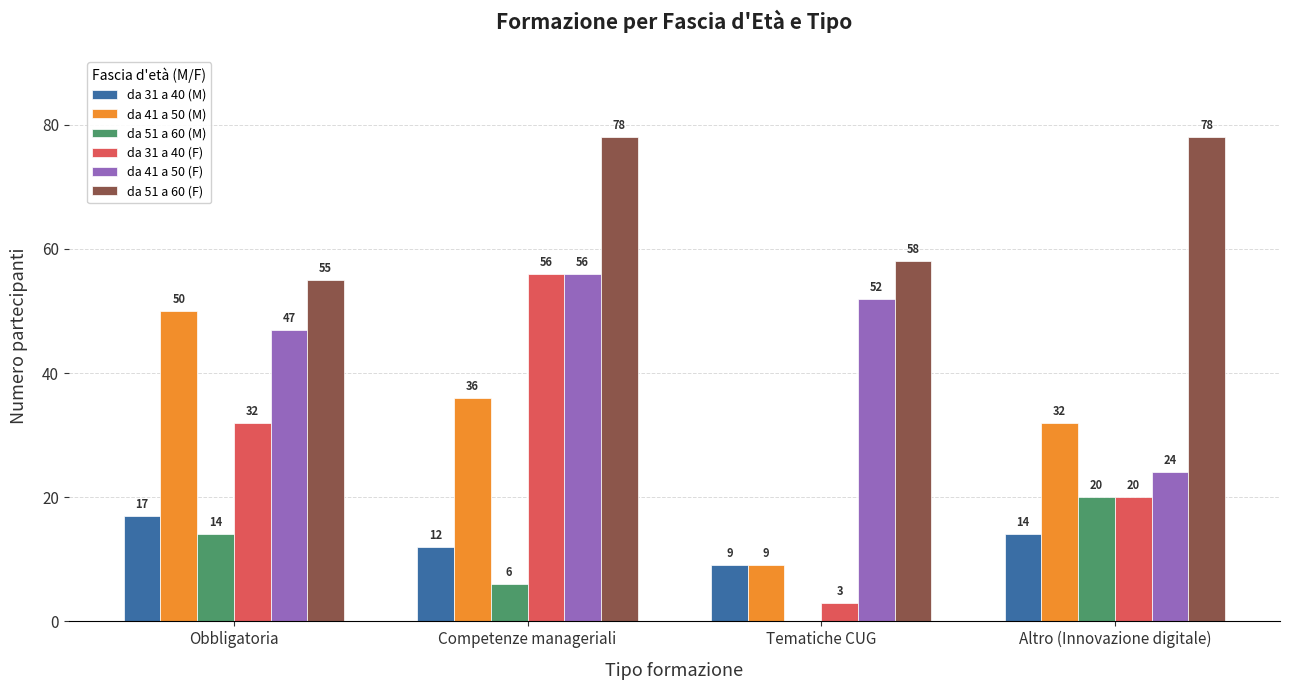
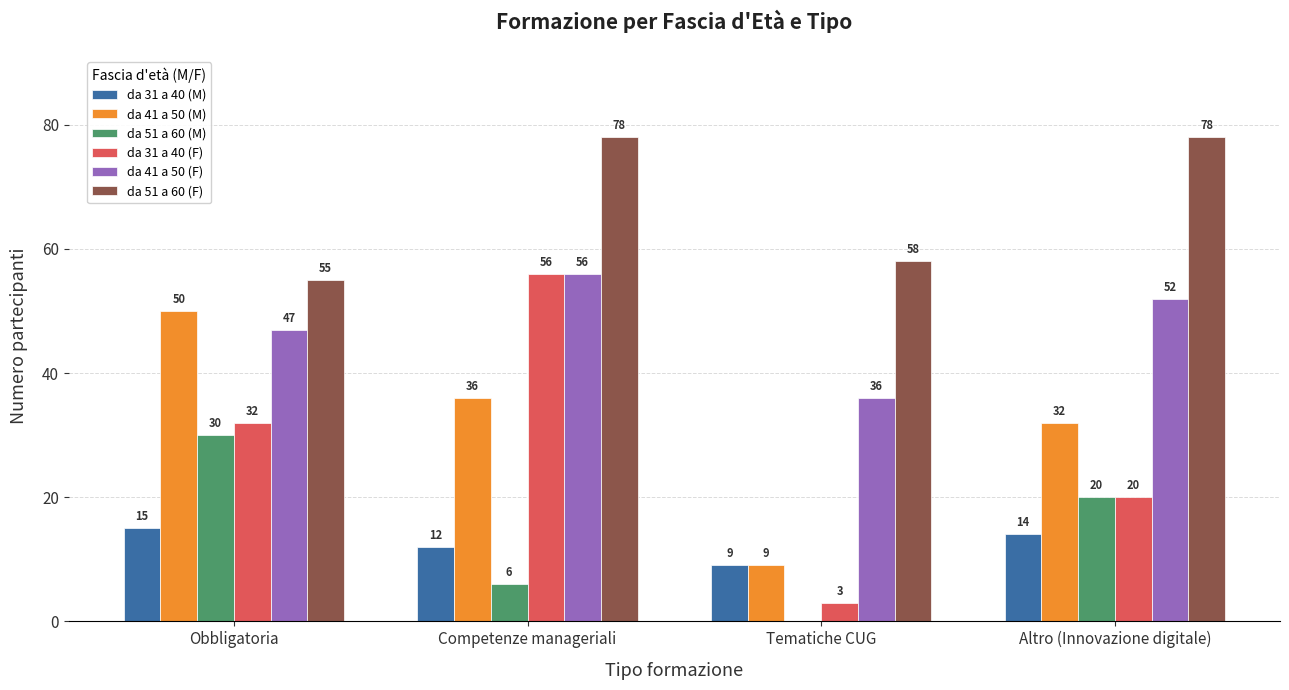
da 31 a 40 (M), Obbligatoria: 17 -> 15
da 51 a 60 (M), Obbligatoria: 14 -> 30
da 41 a 50 (F), Tematiche CUG: 52 -> 36
da 41 a 50 (F), Altro (Innovazione digitale): 24 -> 52
